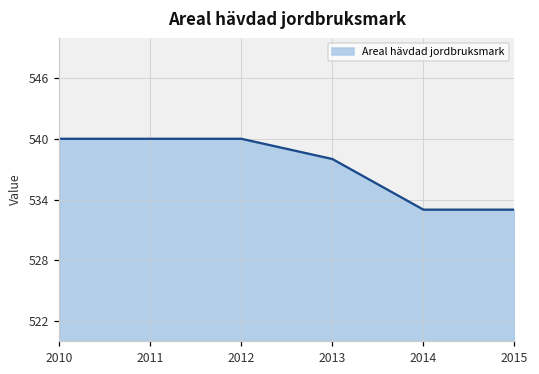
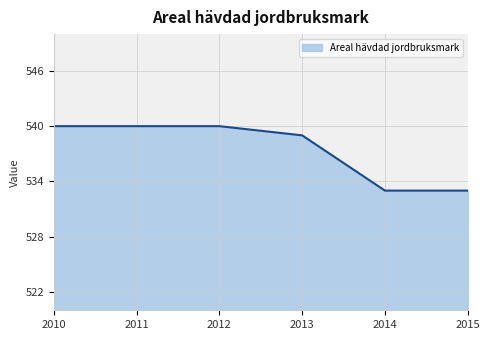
2013: 538 -> 539
